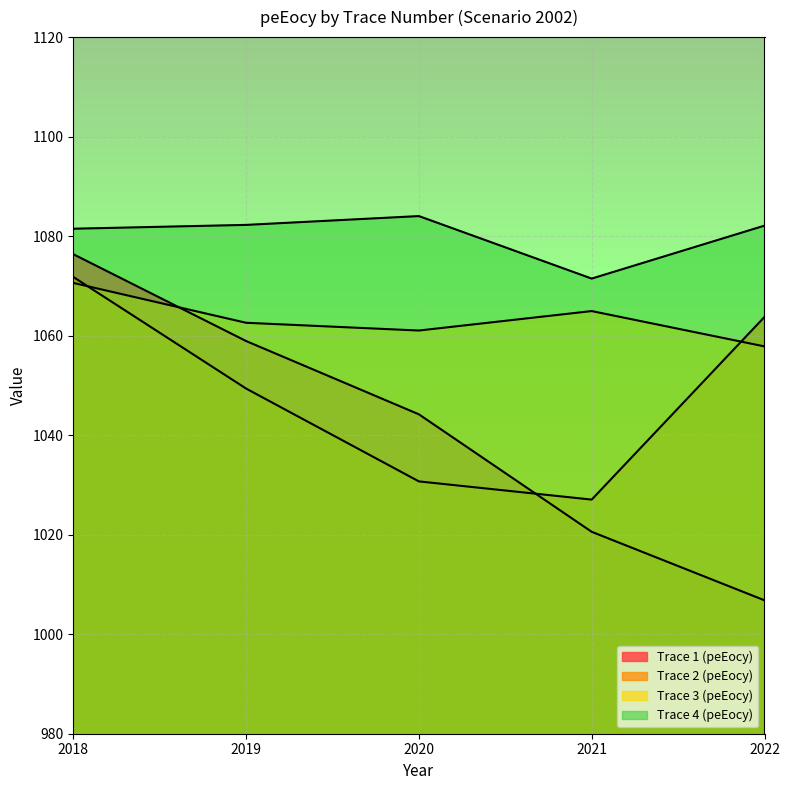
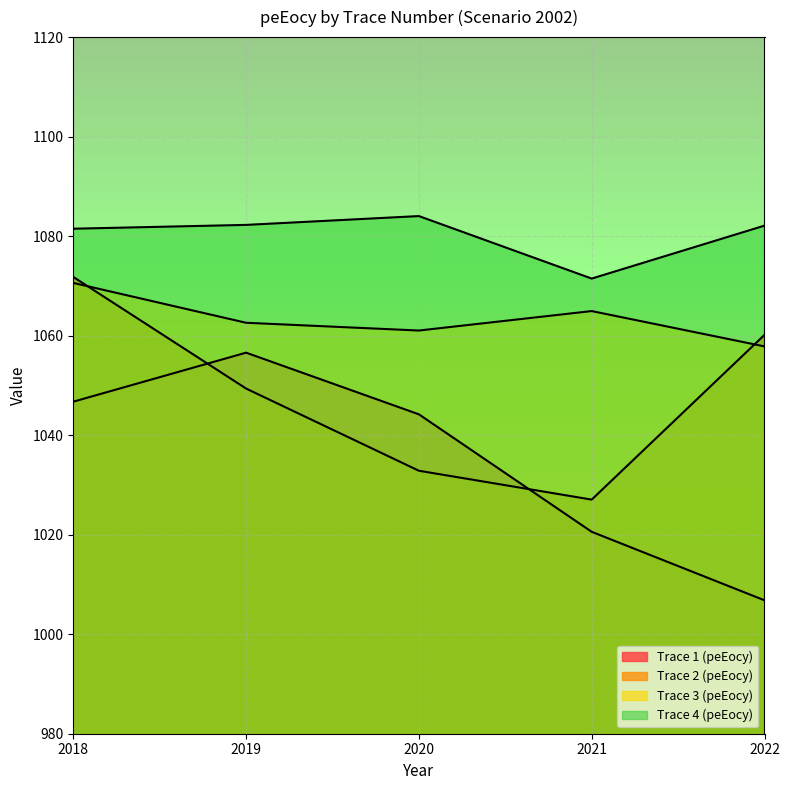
Trace 1 (peEocy), 2018: 1076 -> 1047
Trace 1 (peEocy), 2019: 1059 -> 1057
Trace 2 (peEocy), 2020: 1031 -> 1033
Trace 2 (peEocy), 2022: 1064 -> 1060
